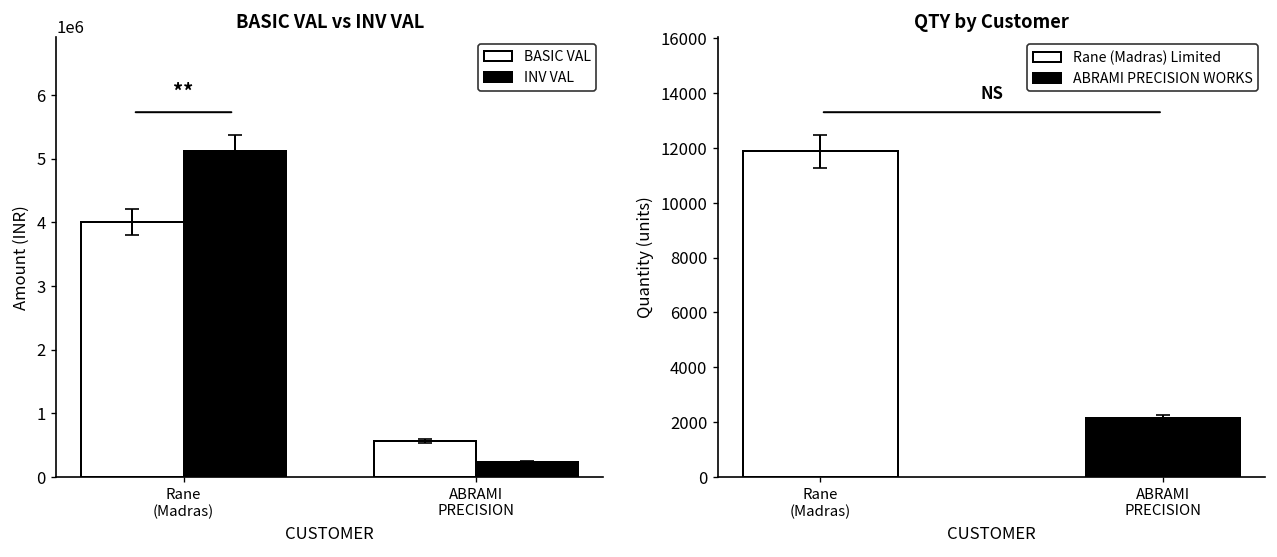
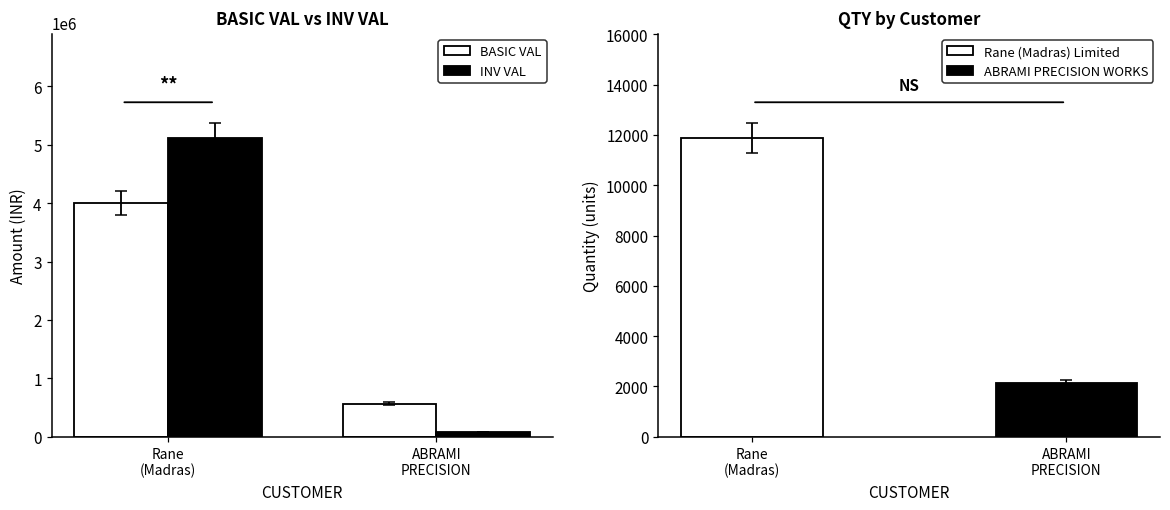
BASIC VAL vs INV VAL, INV VAL, ABRAMI PRECISION: 200000 -> 100000
